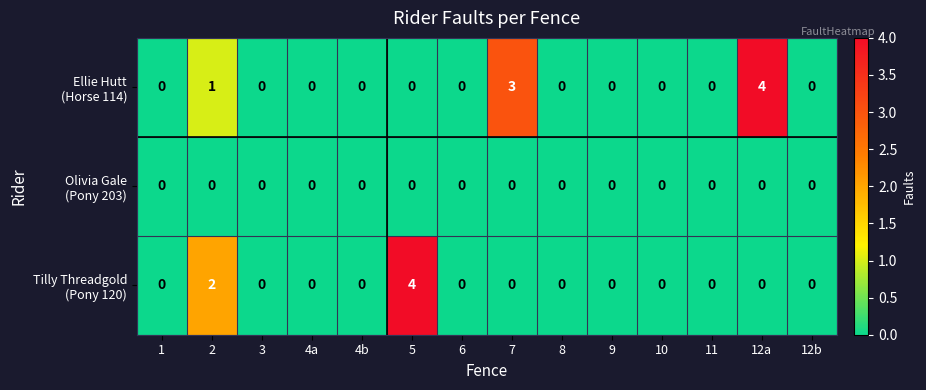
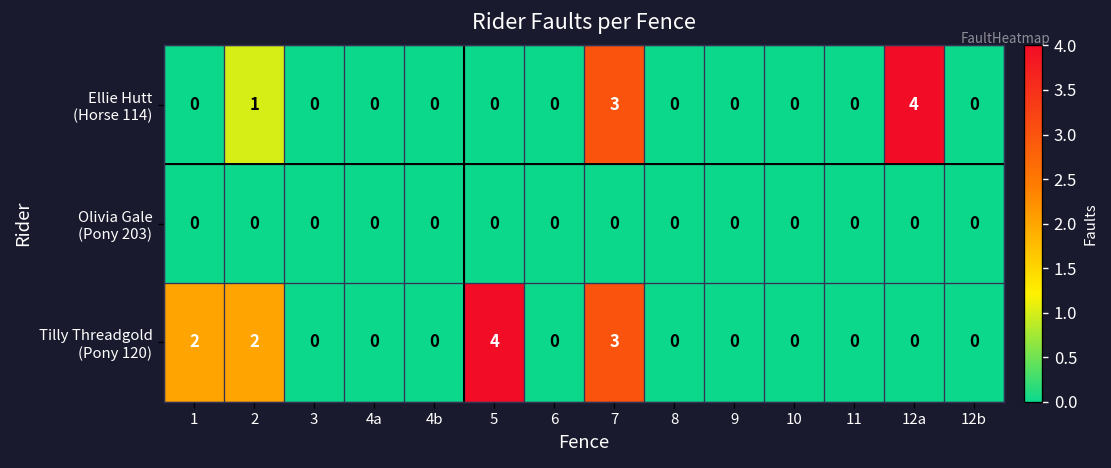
Tilly Threadgold (Pony 120), 1: 0 -> 2
Tilly Threadgold (Pony 120), 7: 0 -> 3
